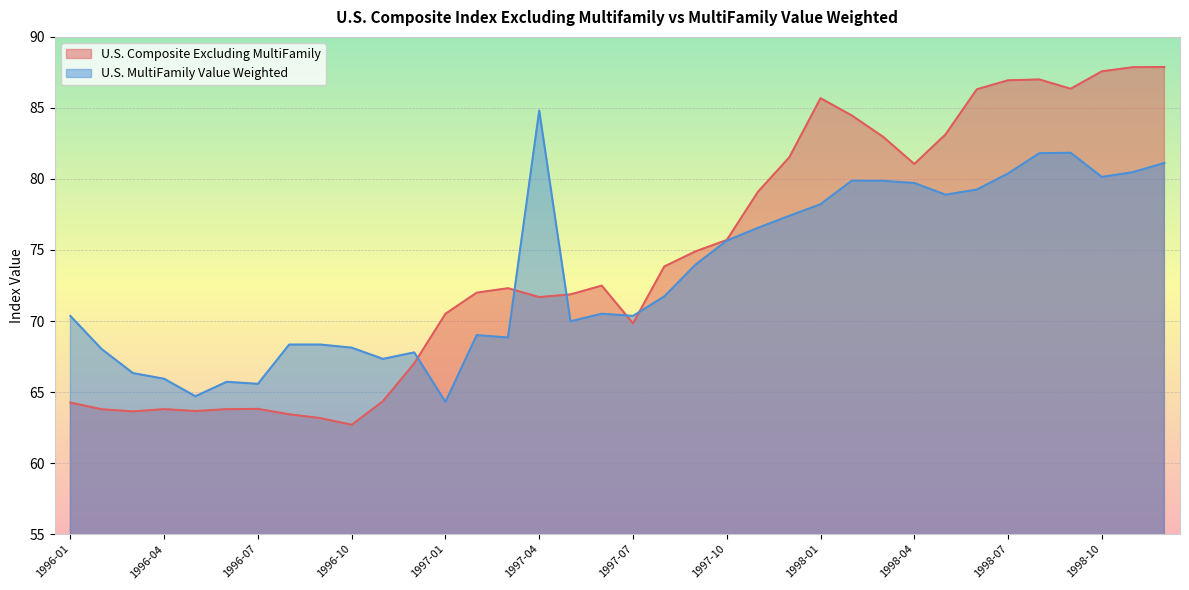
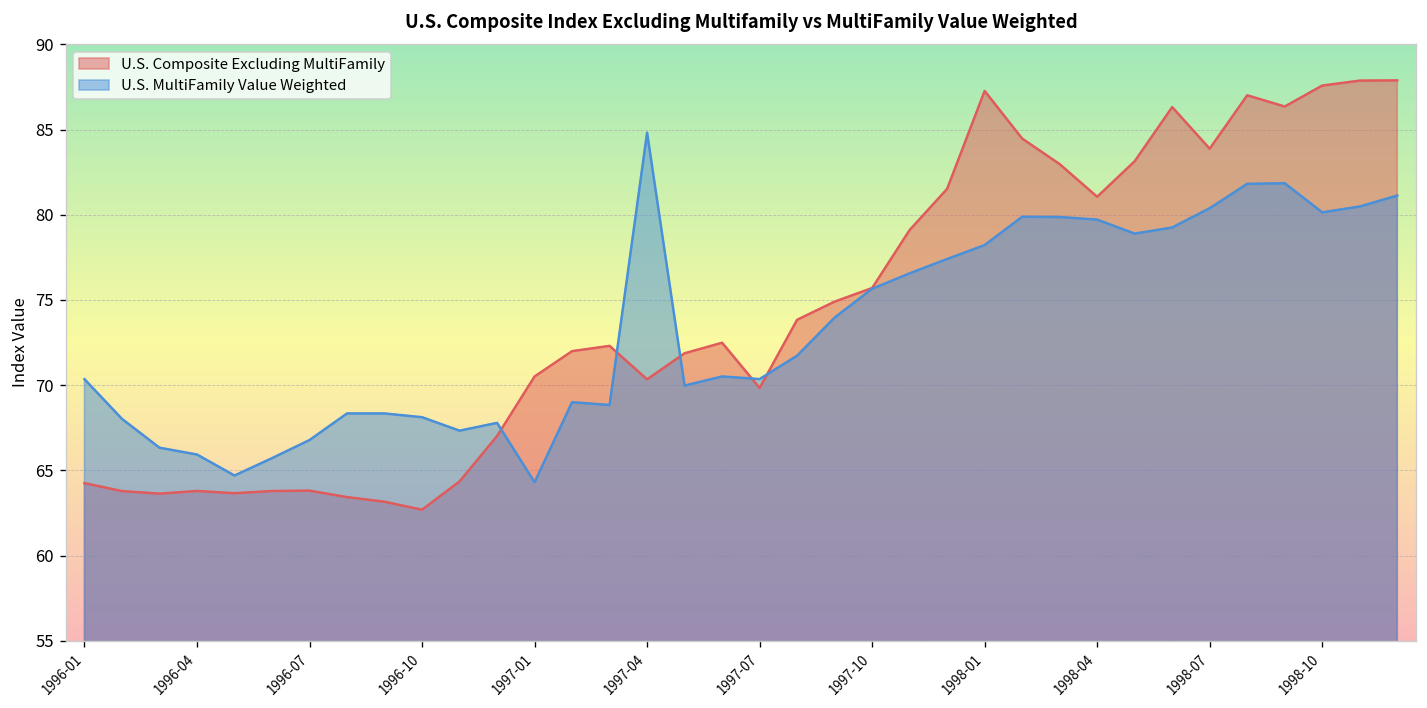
U.S. MultiFamily Value Weighted, 1996-07: 65.6 -> 66.8
U.S. Composite Excluding MultiFamily, 1997-04: 71.7 -> 70.3
U.S. Composite Excluding MultiFamily, 1998-01: 85.7 -> 87.3
U.S. Composite Excluding MultiFamily, 1998-07: 86.9 -> 83.9
